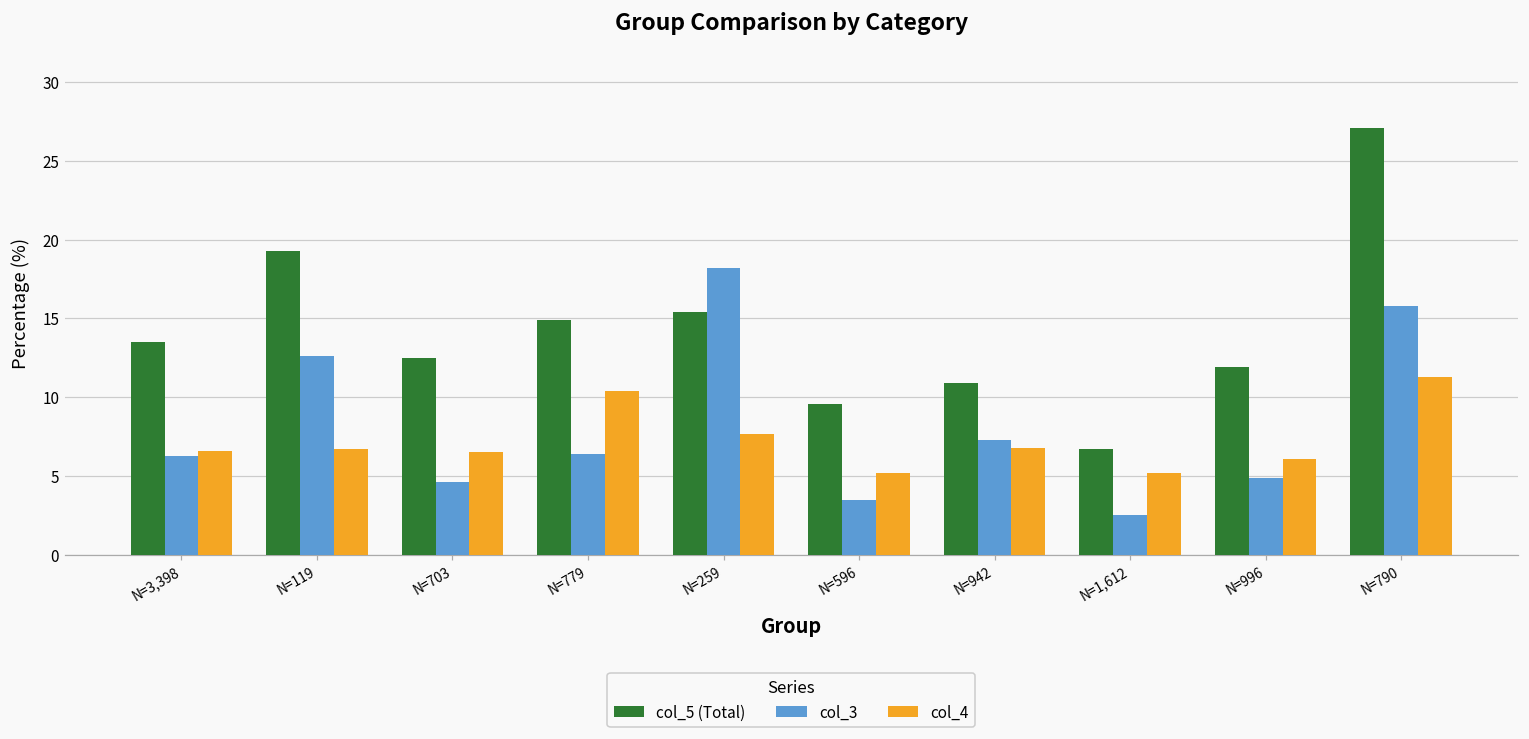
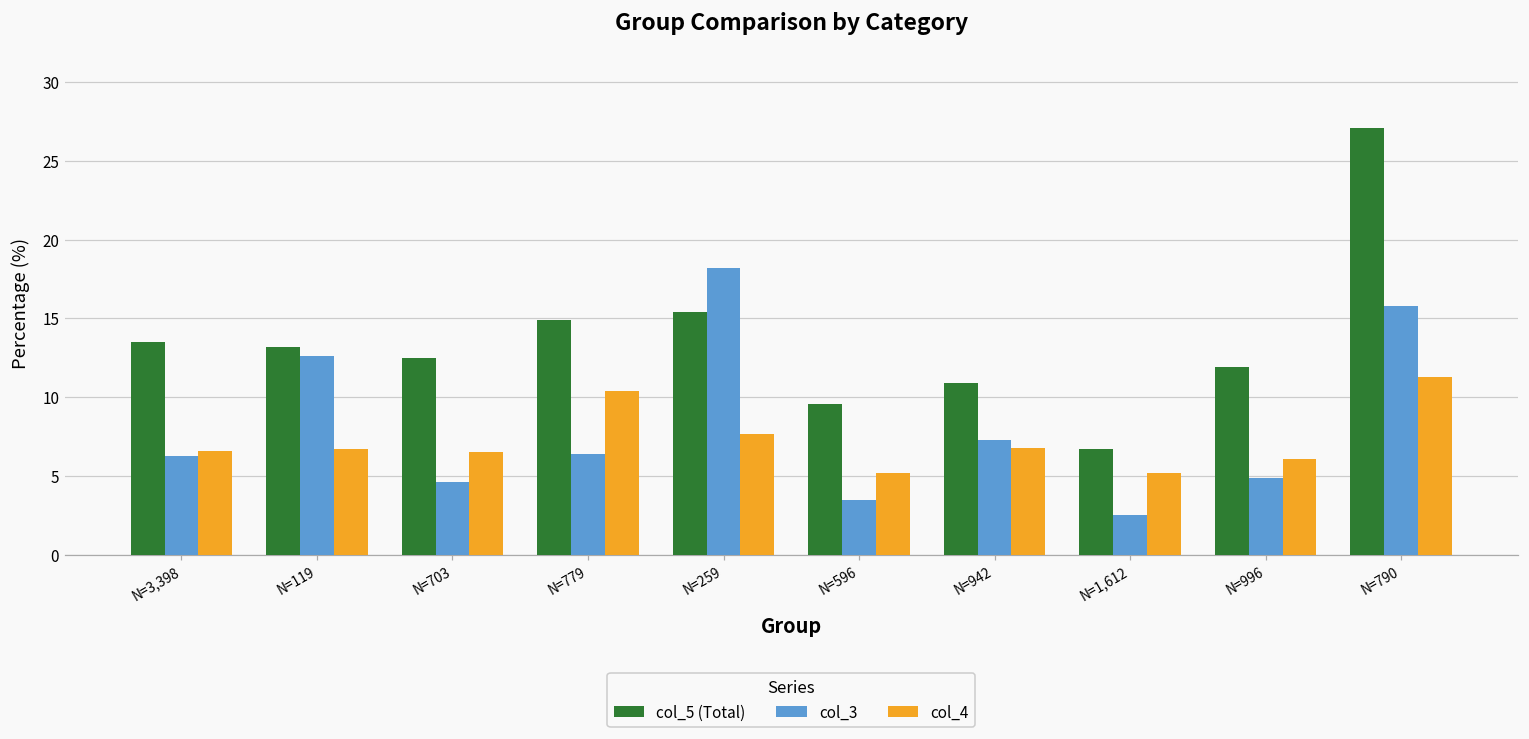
col_5 (Total), N=119: 19.3 -> 13.2
